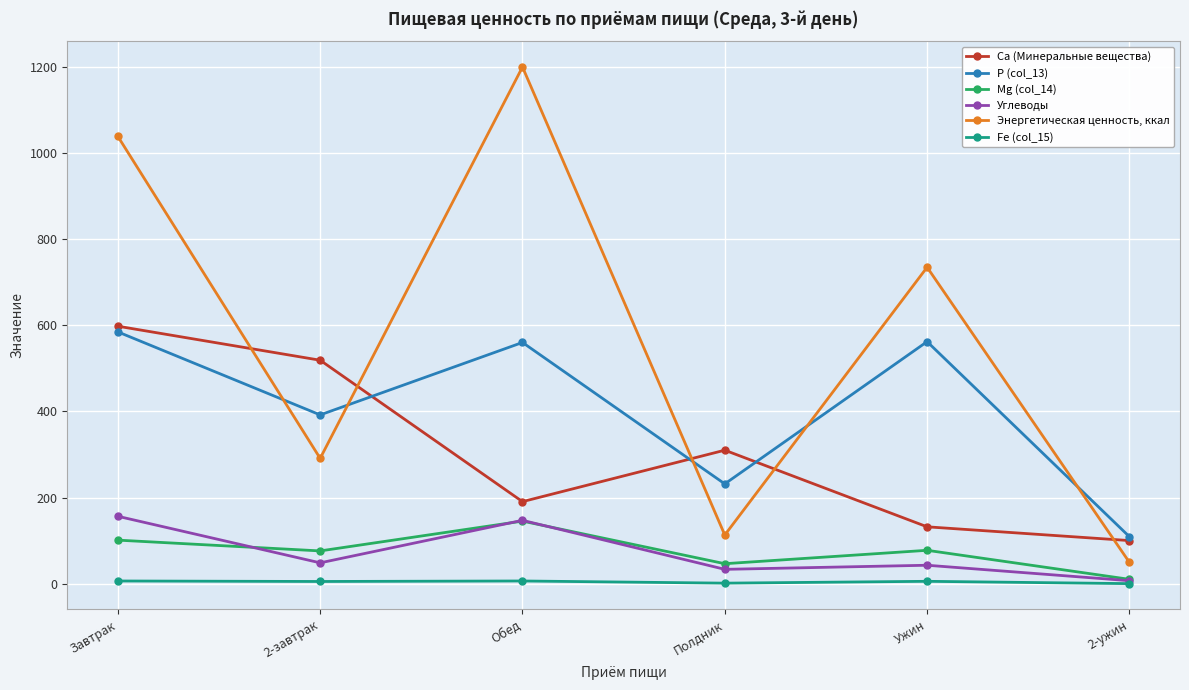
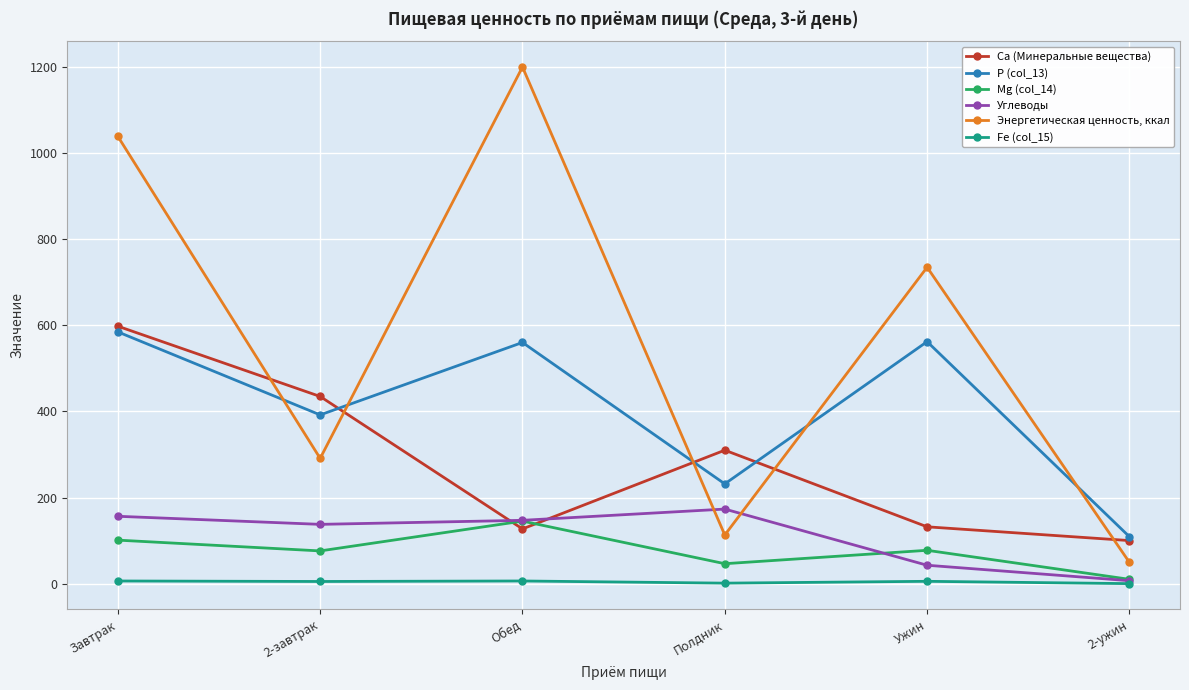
Ca (Минеральные вещества), 2-завтрак: 520 -> 430
Углеводы, 2-завтрак: 50 -> 140
Ca (Минеральные вещества), Обед: 190 -> 130
Углеводы, Полдник: 30 -> 170
